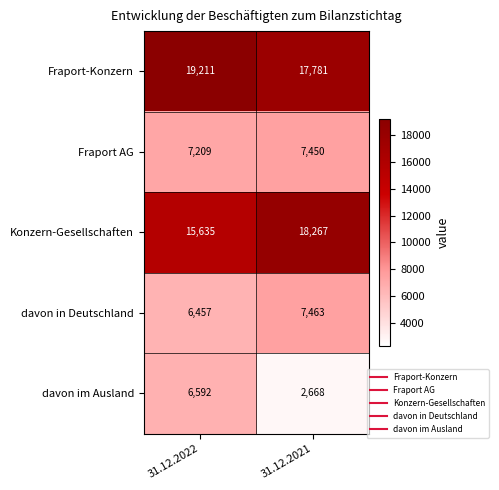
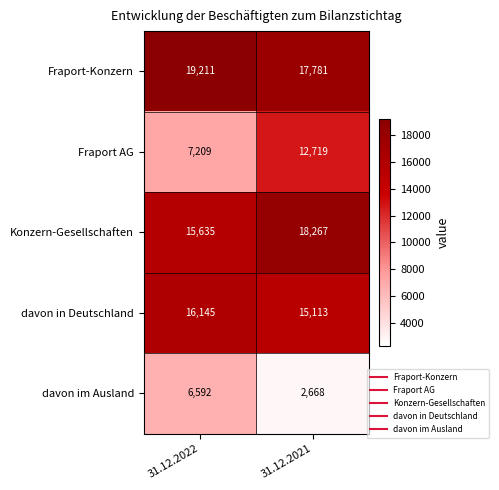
Fraport AG, 31.12.2021: 7,450 -> 12,719
davon in Deutschland, 31.12.2022: 6,457 -> 16,145
davon in Deutschland, 31.12.2021: 7,463 -> 15,113
